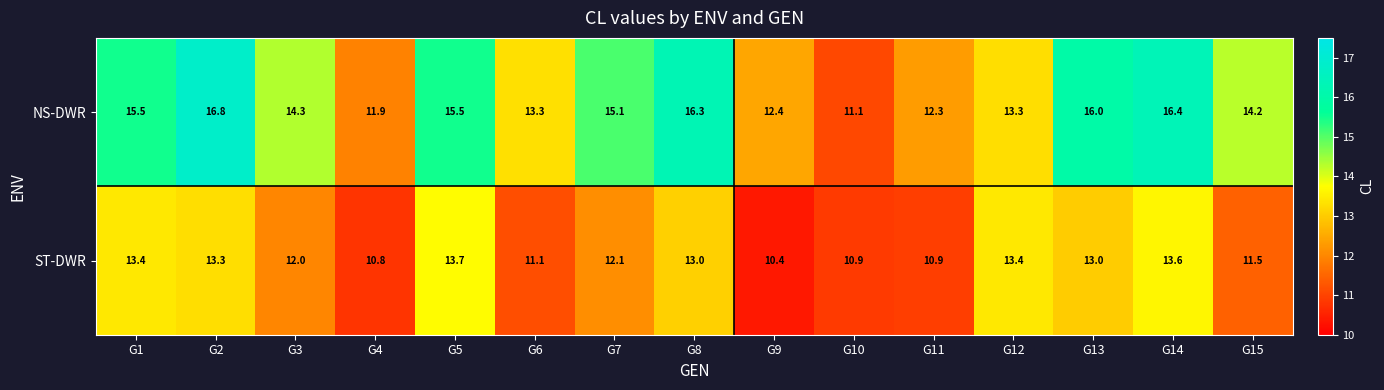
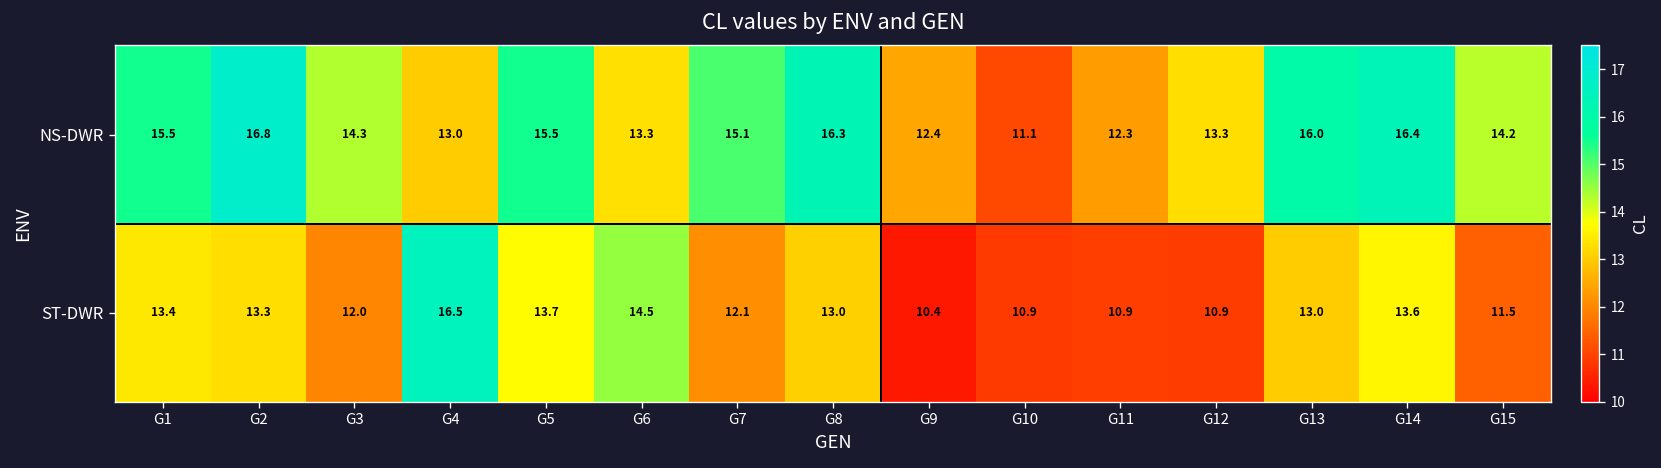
NS-DWR, G4: 11.9 -> 13.0
ST-DWR, G4: 10.8 -> 16.5
ST-DWR, G6: 11.1 -> 14.5
ST-DWR, G12: 13.4 -> 10.9
